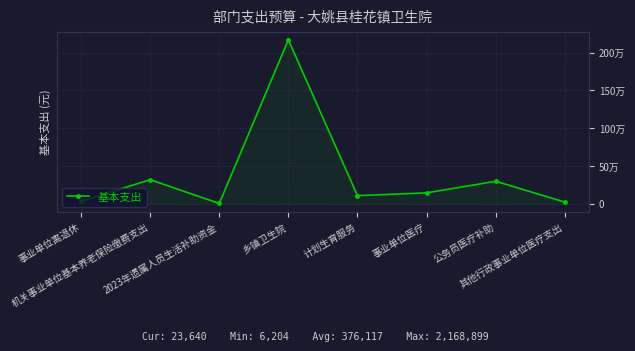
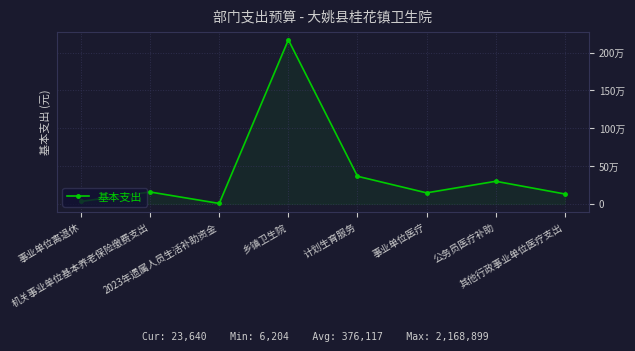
机关事业单位基本养老保险缴费支出: 30万 -> 20万
计划生育服务: 10万 -> 40万
其他行政事业单位医疗支出: 0万 -> 10万
